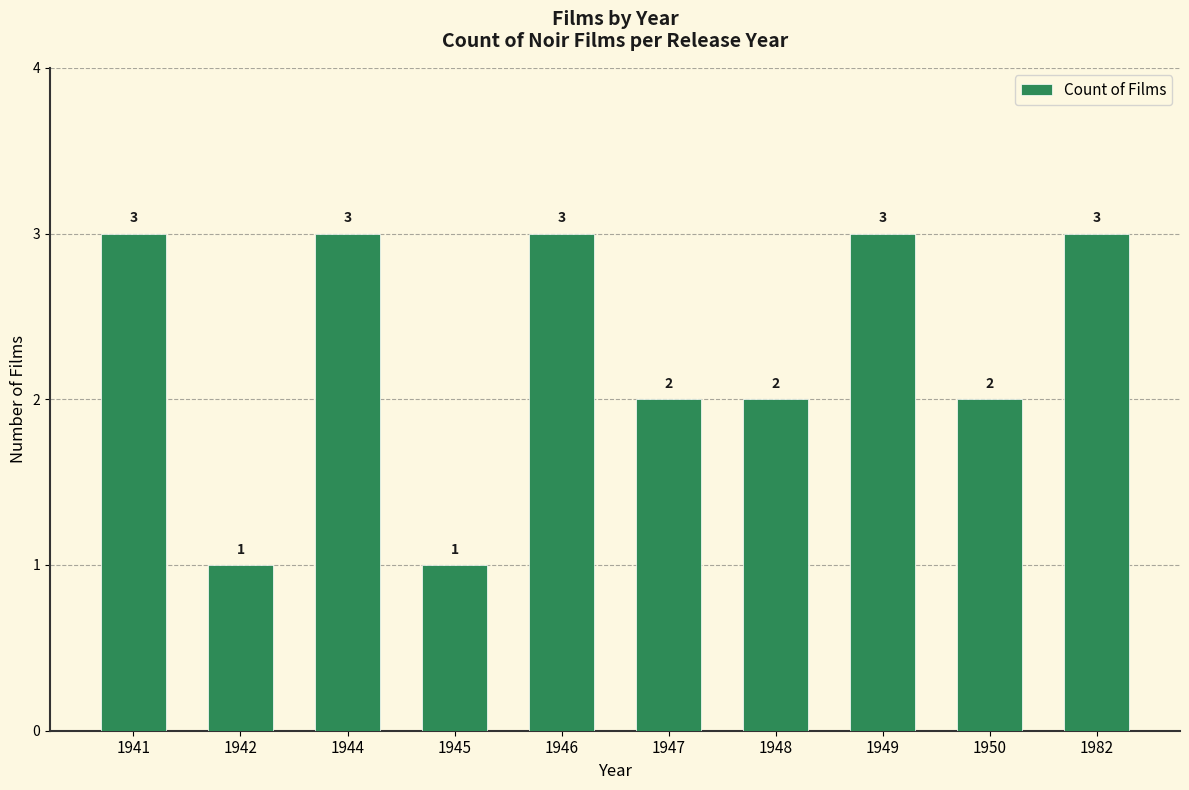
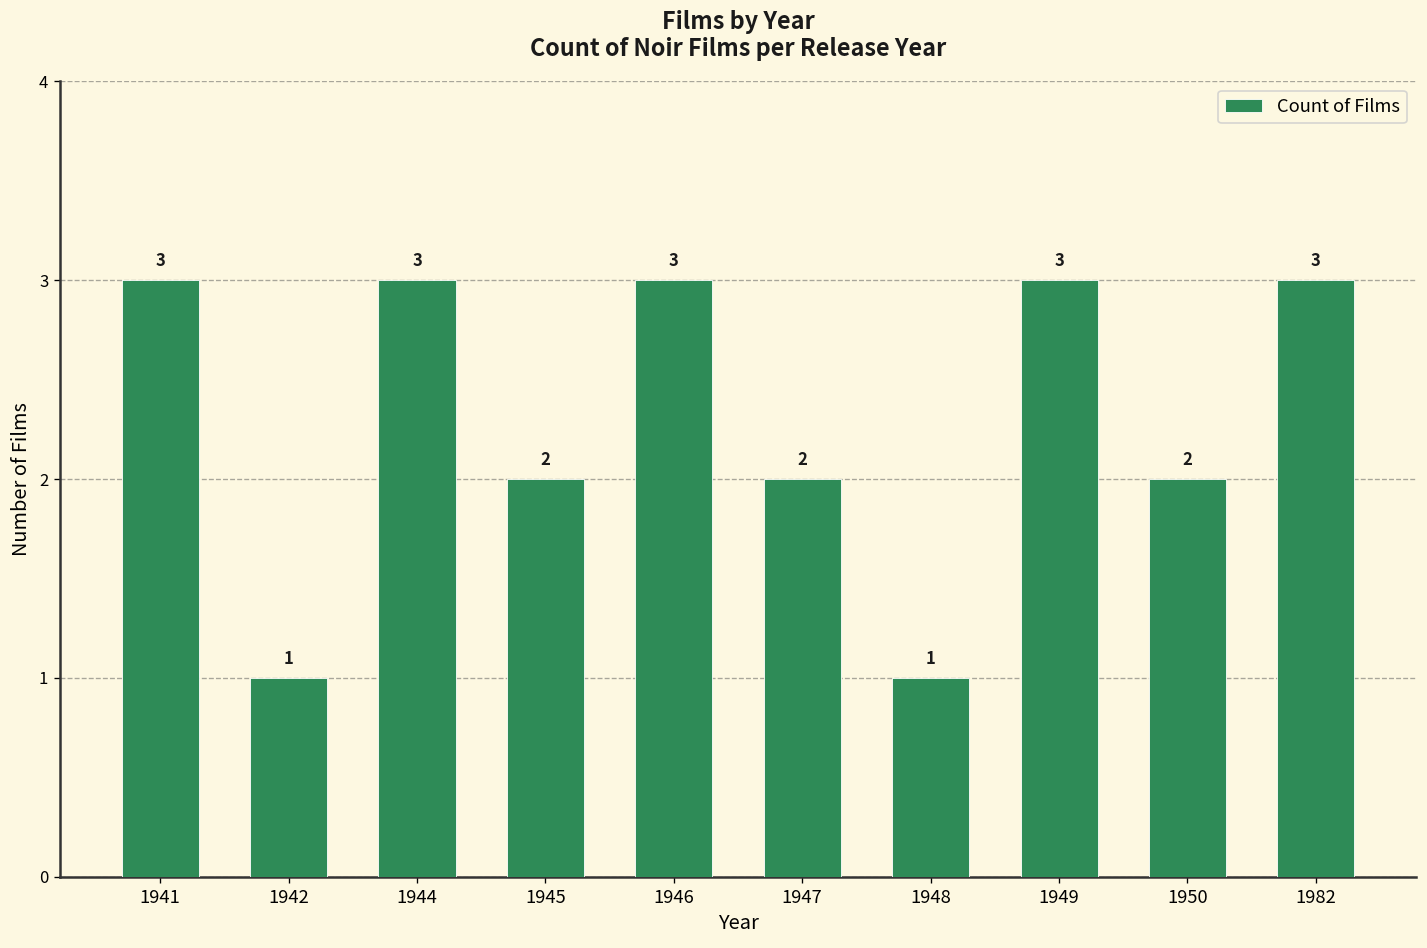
1945: 1 -> 2
1948: 2 -> 1
